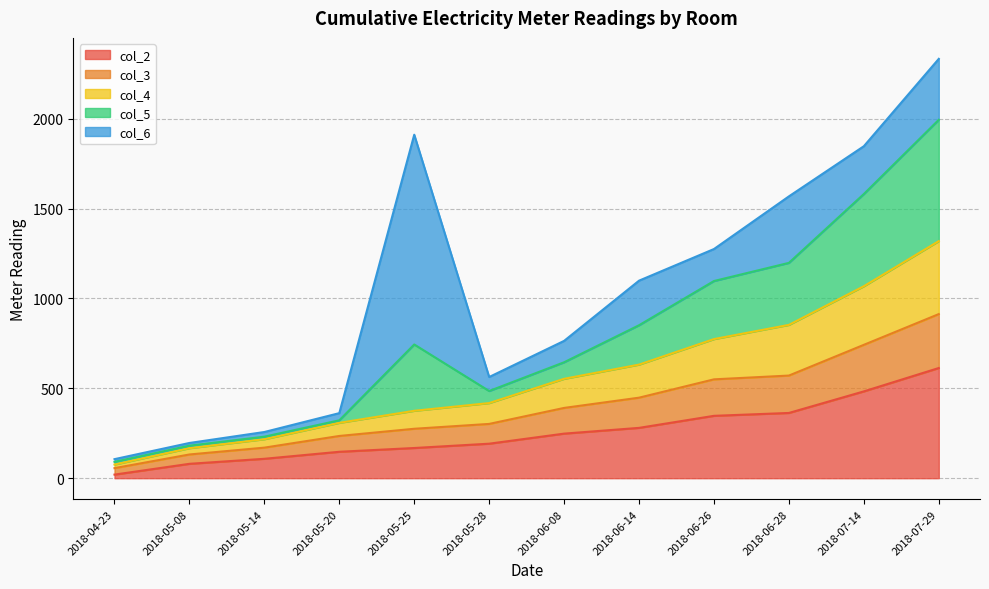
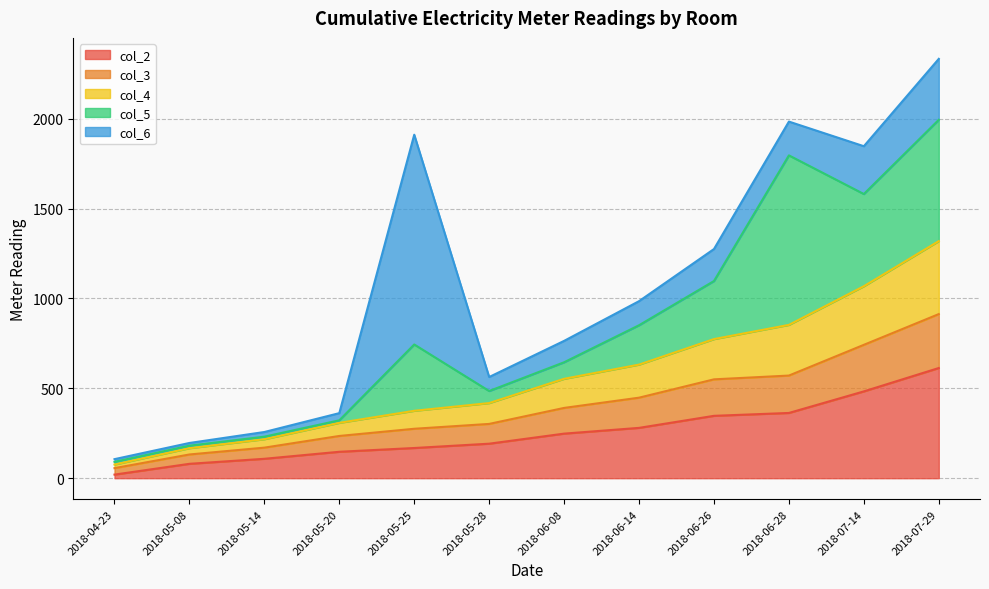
col_6, 2018-06-14: 250 -> 130
col_5, 2018-06-28: 350 -> 940
col_6, 2018-06-28: 370 -> 190
